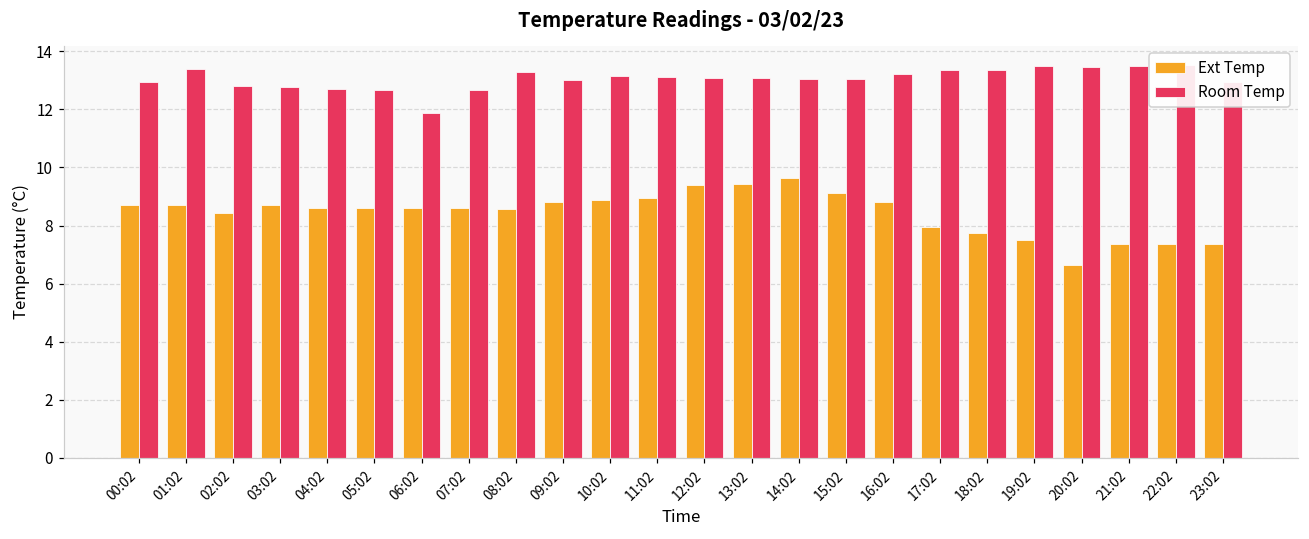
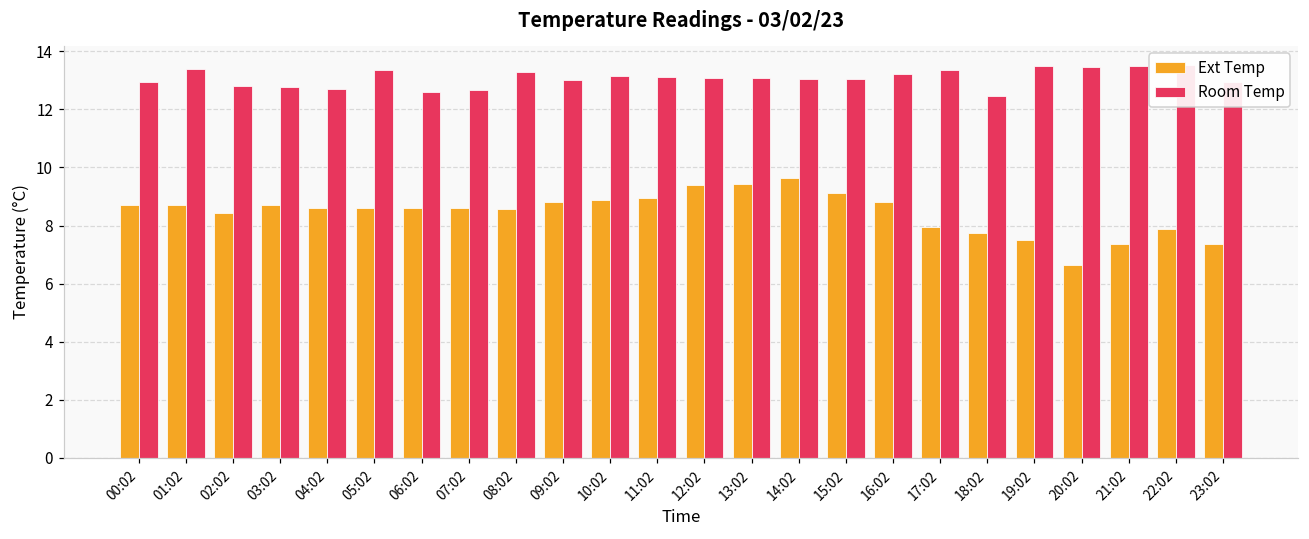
Room Temp, 05:02: 12.7 -> 13.3
Room Temp, 06:02: 11.9 -> 12.6
Room Temp, 18:02: 13.4 -> 12.5
Ext Temp, 22:02: 7.4 -> 7.9
